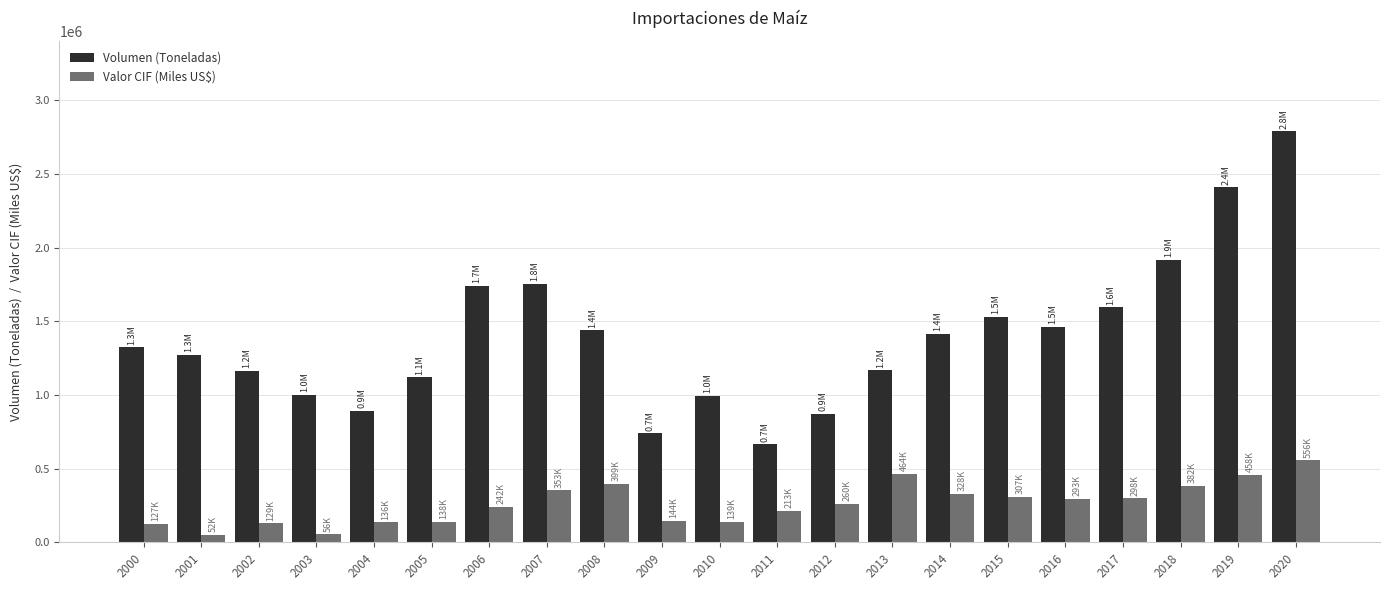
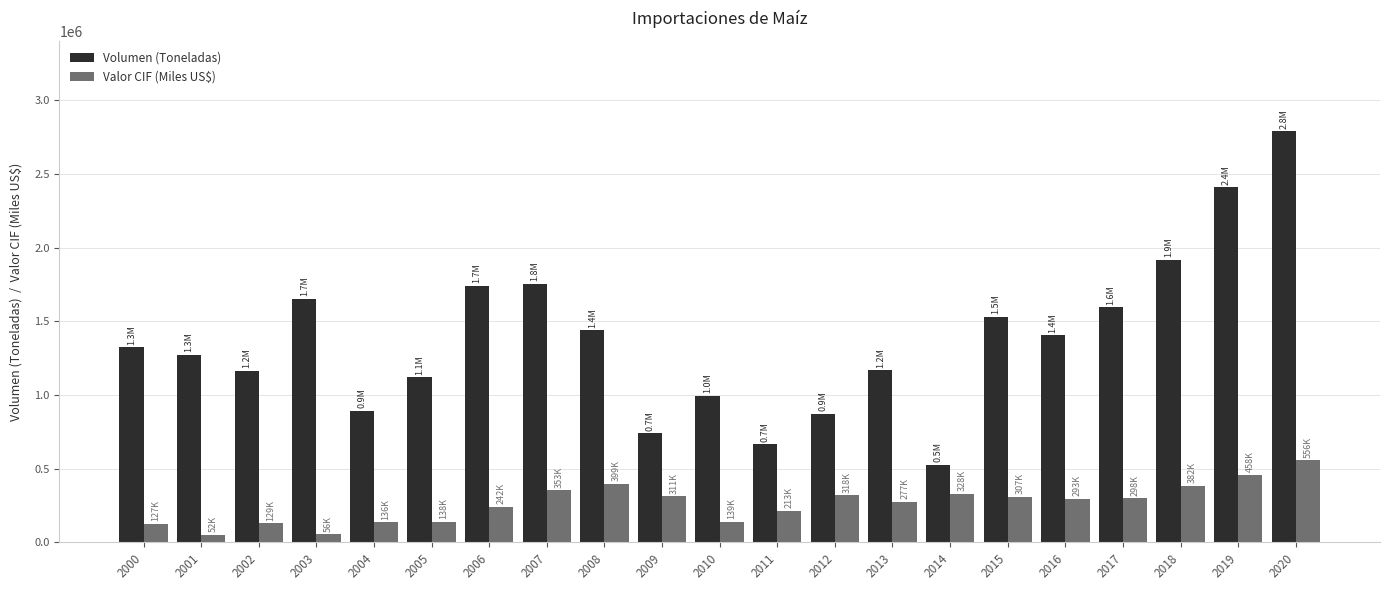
Volumen (Toneladas), 2003: 1.0M -> 1.7M
Valor CIF (Miles US$), 2009: 144K -> 311K
Valor CIF (Miles US$), 2012: 260K -> 318K
Valor CIF (Miles US$), 2013: 464K -> 277K
Volumen (Toneladas), 2014: 1.4M -> 0.5M
Volumen (Toneladas), 2016: 1.5M -> 1.4M
